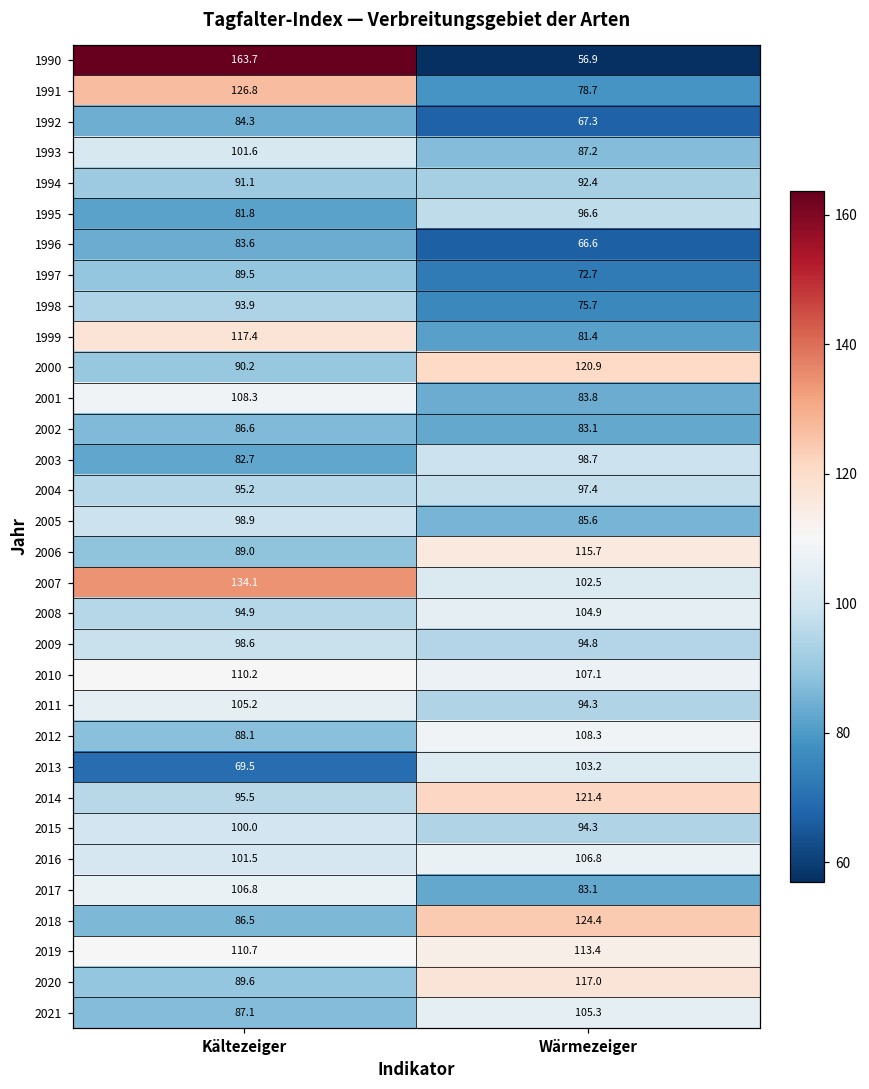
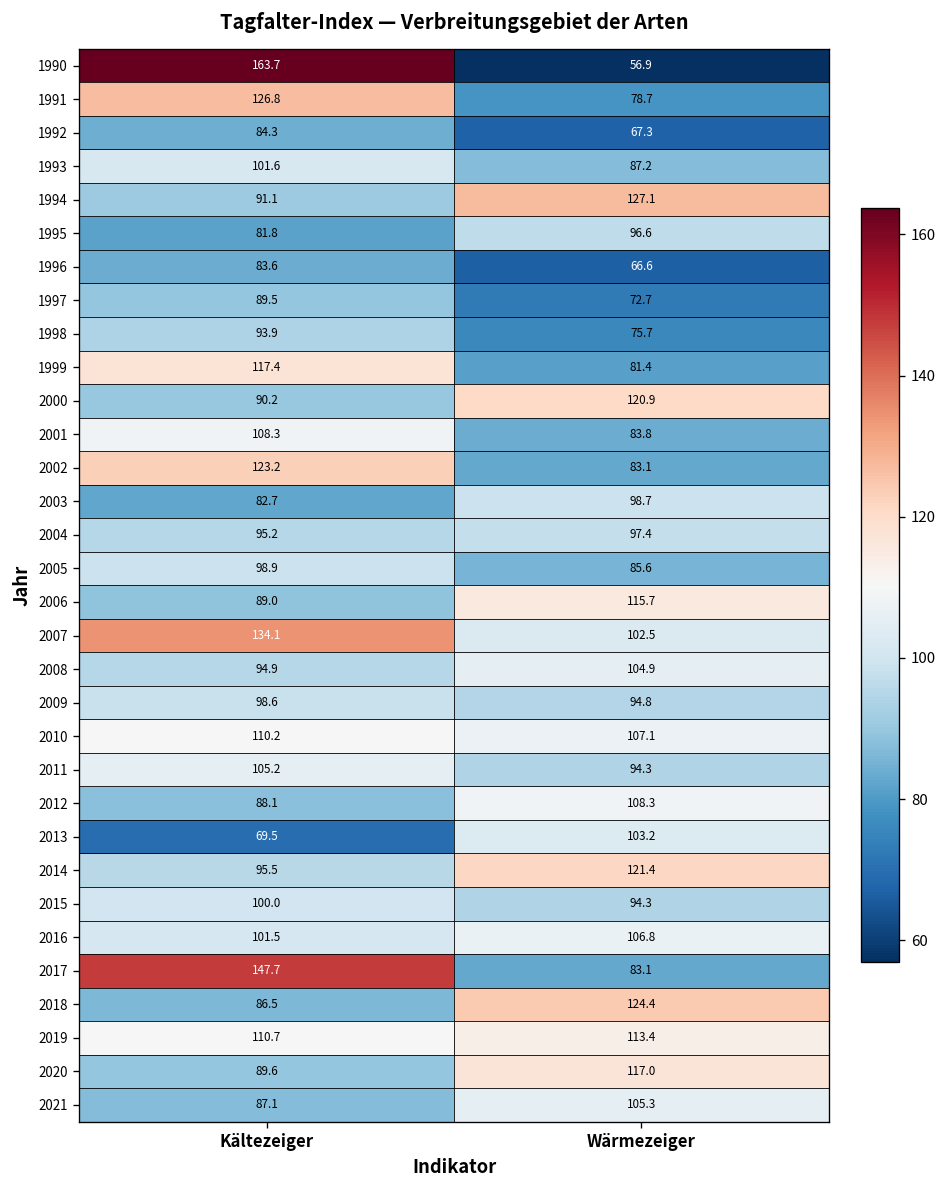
1994, Wärmezeiger: 92.4 -> 127.1
2002, Kältezeiger: 86.6 -> 123.2
2017, Kältezeiger: 106.8 -> 147.7
